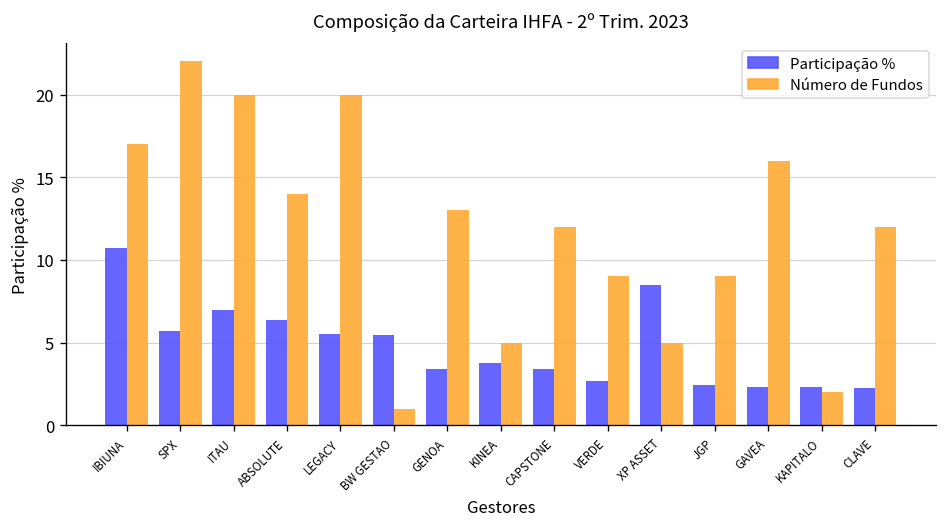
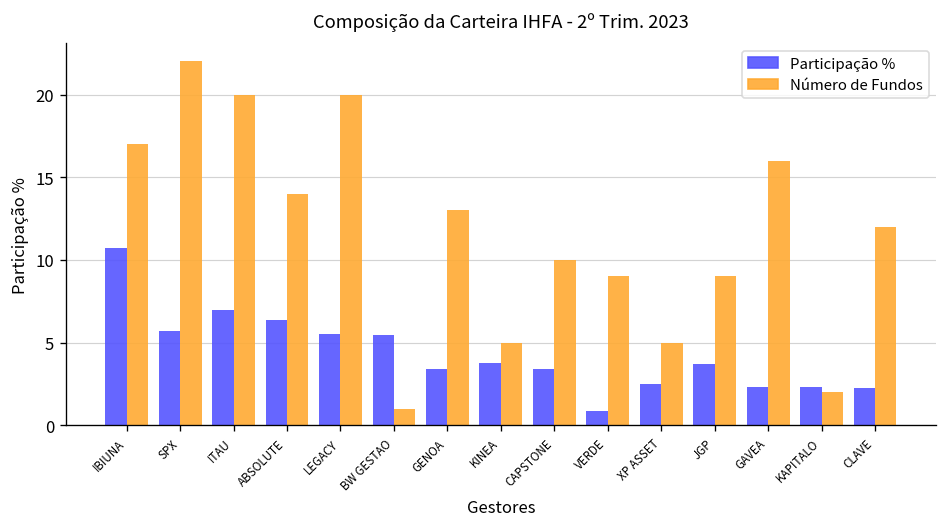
Número de Fundos, CAPSTONE: 12 -> 10
Participação %, VERDE: 2.7 -> 0.9
Participação %, XP ASSET: 8.5 -> 2.5
Participação %, JGP: 2.5 -> 3.7
